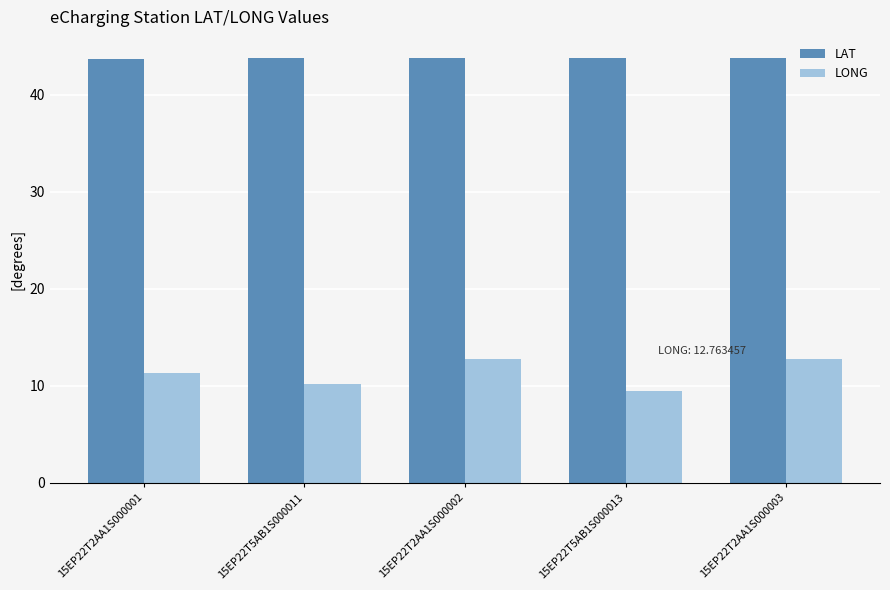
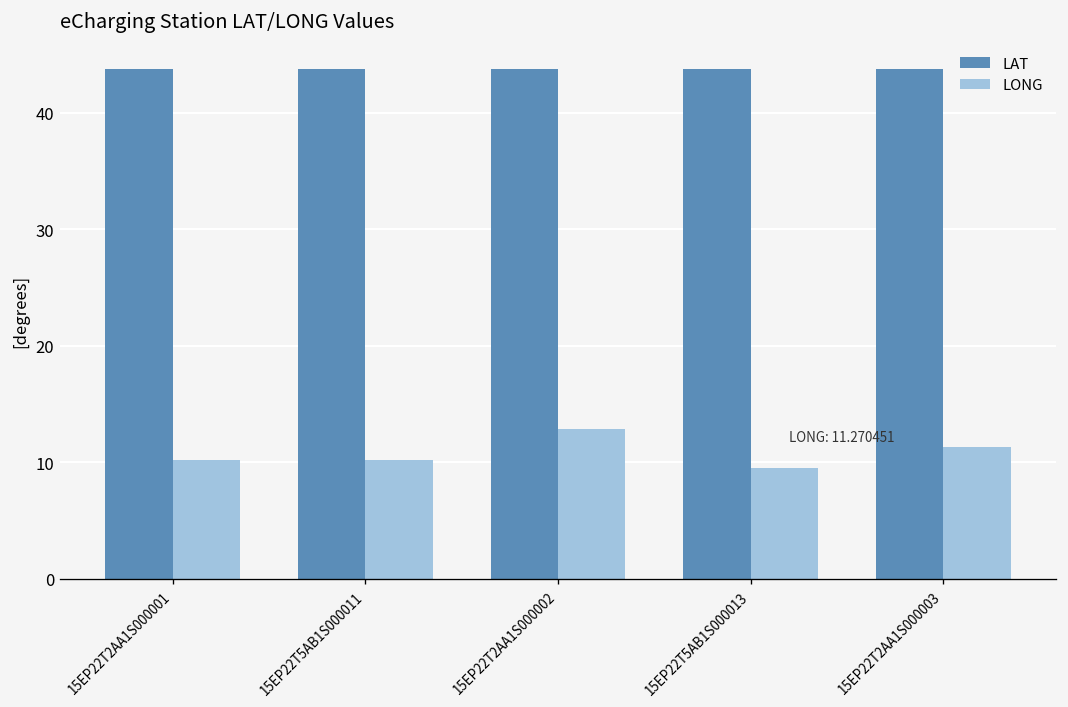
LONG, 15EP22T2AA1S000001: 11 -> 10
LONG, 15EP22T2AA1S000003: 12.763457 -> 11.270451
